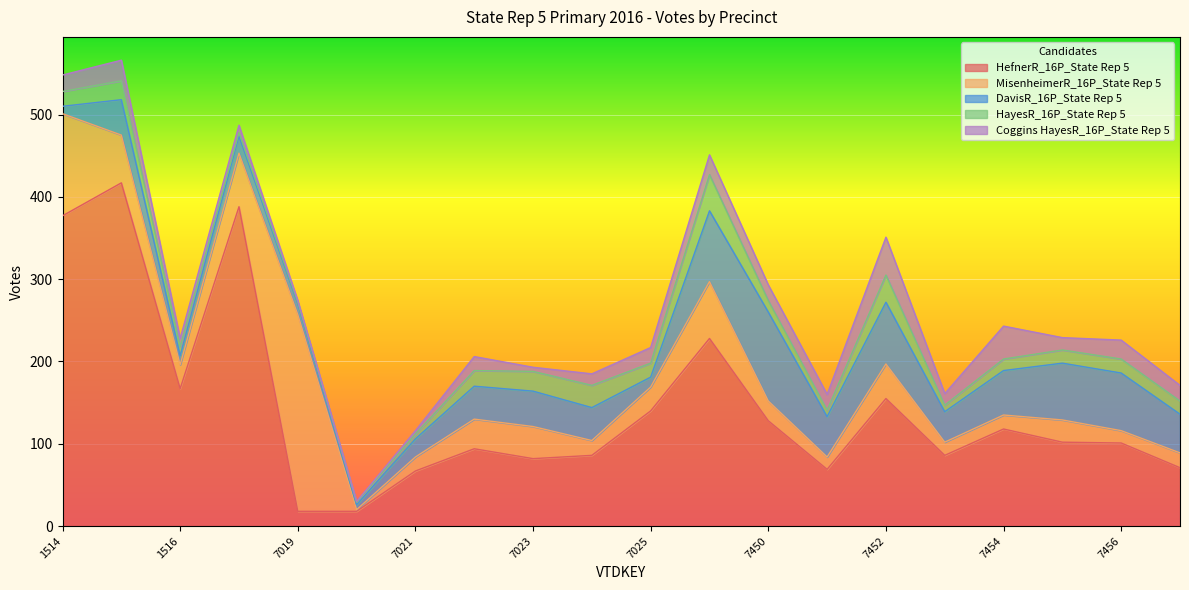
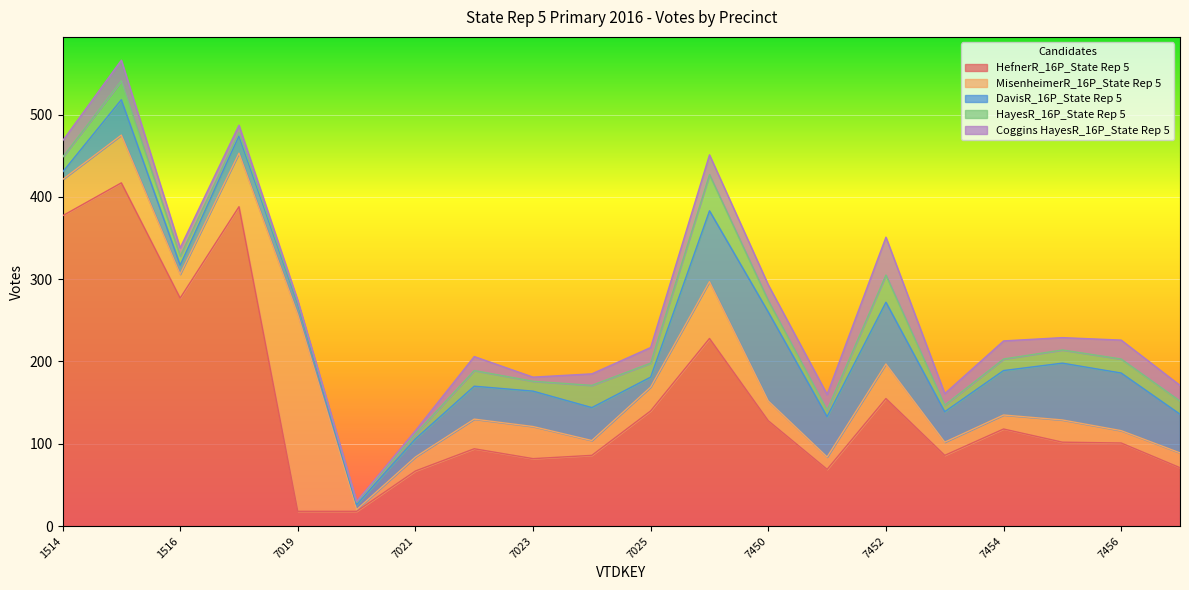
MisenheimerR_16P_State Rep 5, 1514: 120 -> 40
HefnerR_16P_State Rep 5, 1516: 170 -> 280
HayesR_16P_State Rep 5, 7023: 20 -> 10
Coggins HayesR_16P_State Rep 5, 7454: 40 -> 20
